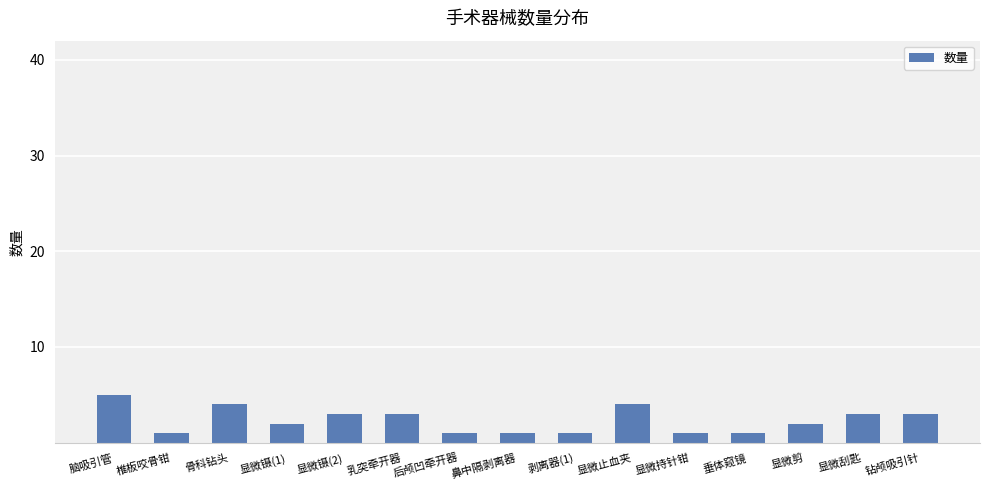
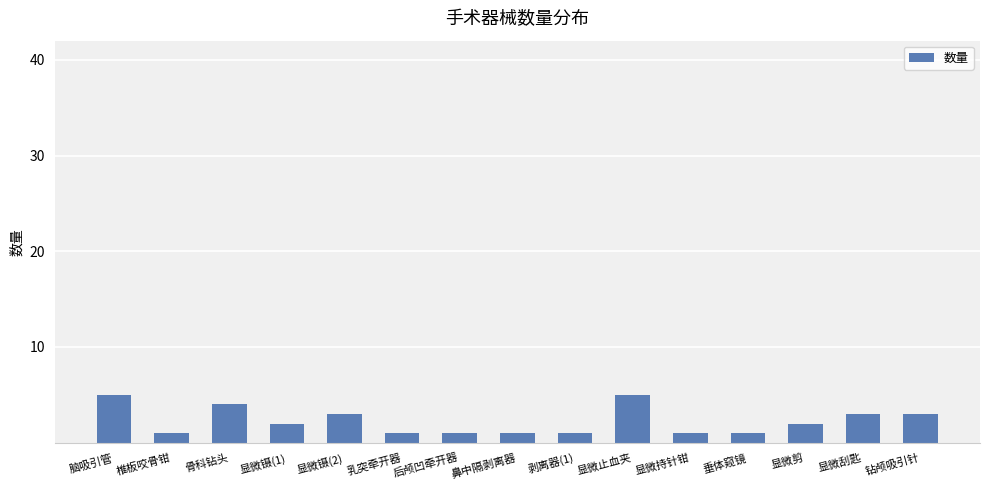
乳突牵开器: 3 -> 1
显微止血夹: 4 -> 5
